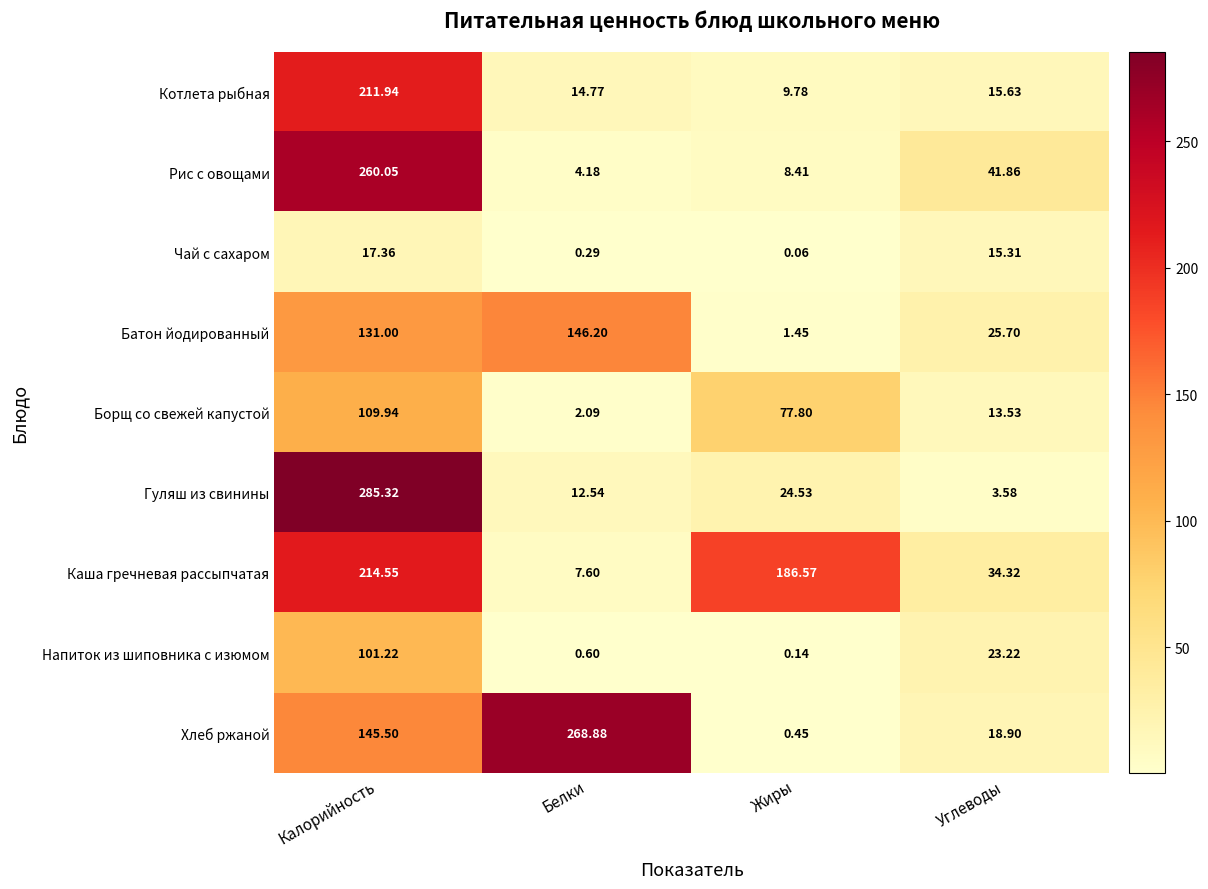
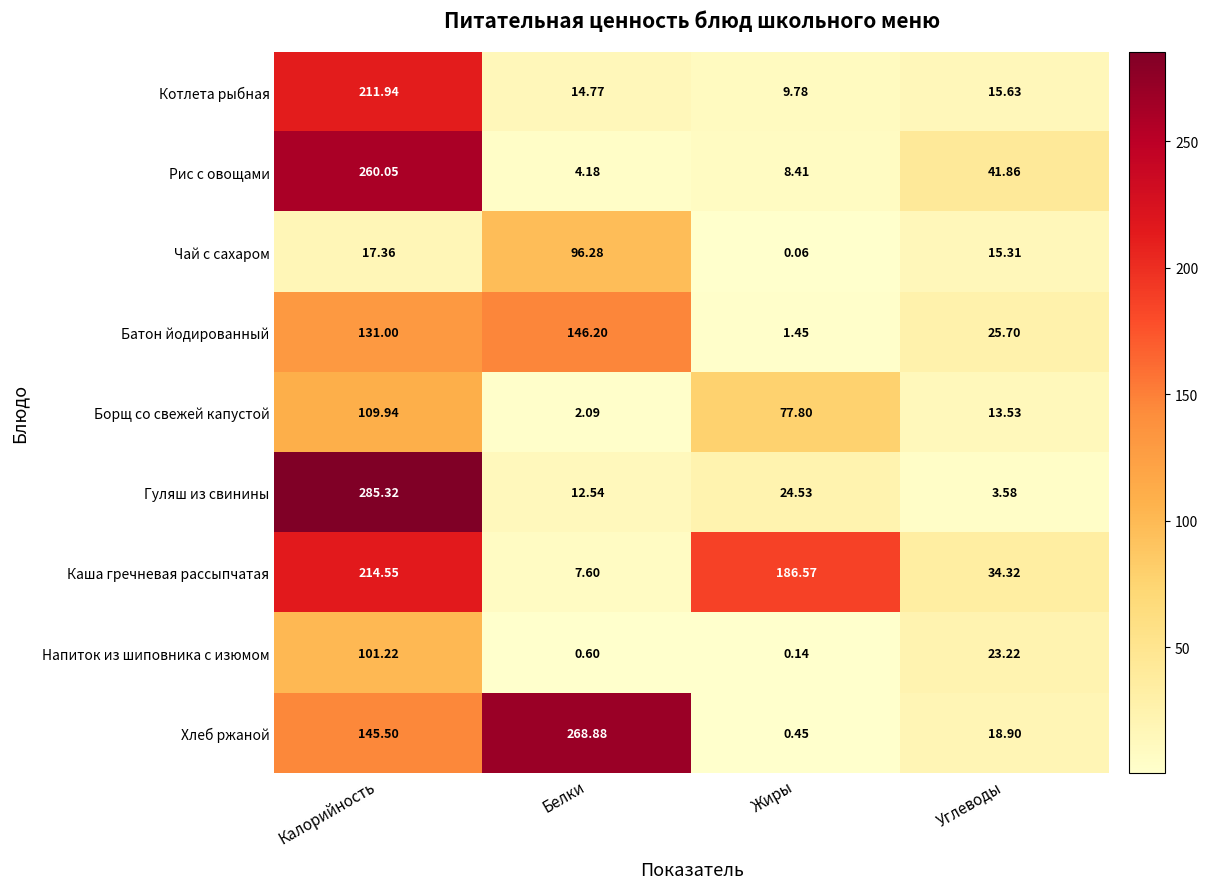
Чай с сахаром, Белки: 0.29 -> 96.28
